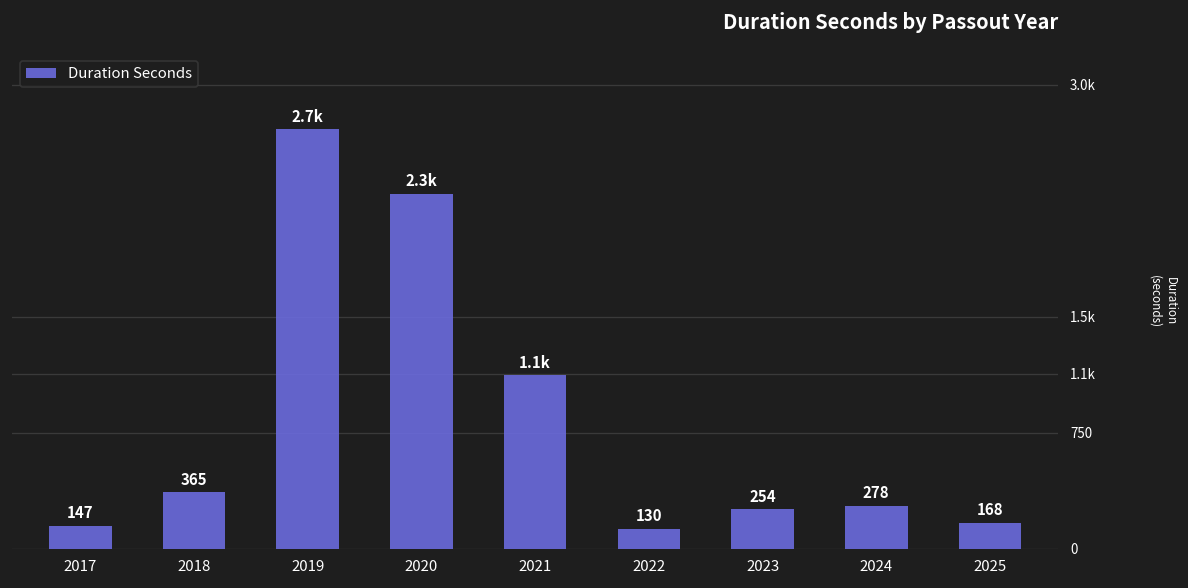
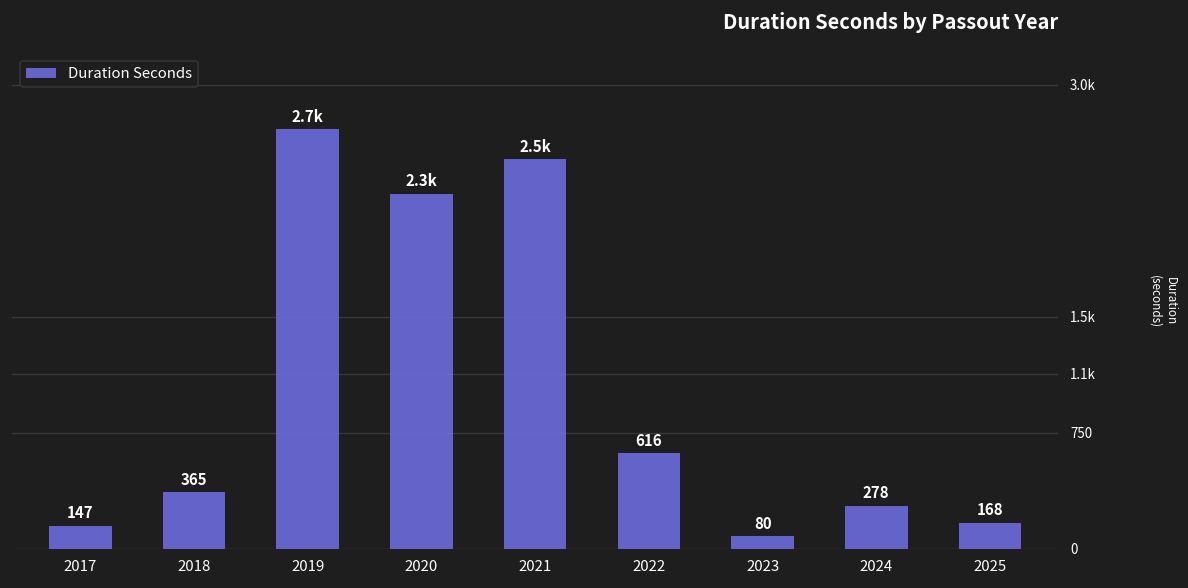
2021: 1.1k -> 2.5k
2022: 130 -> 616
2023: 254 -> 80
